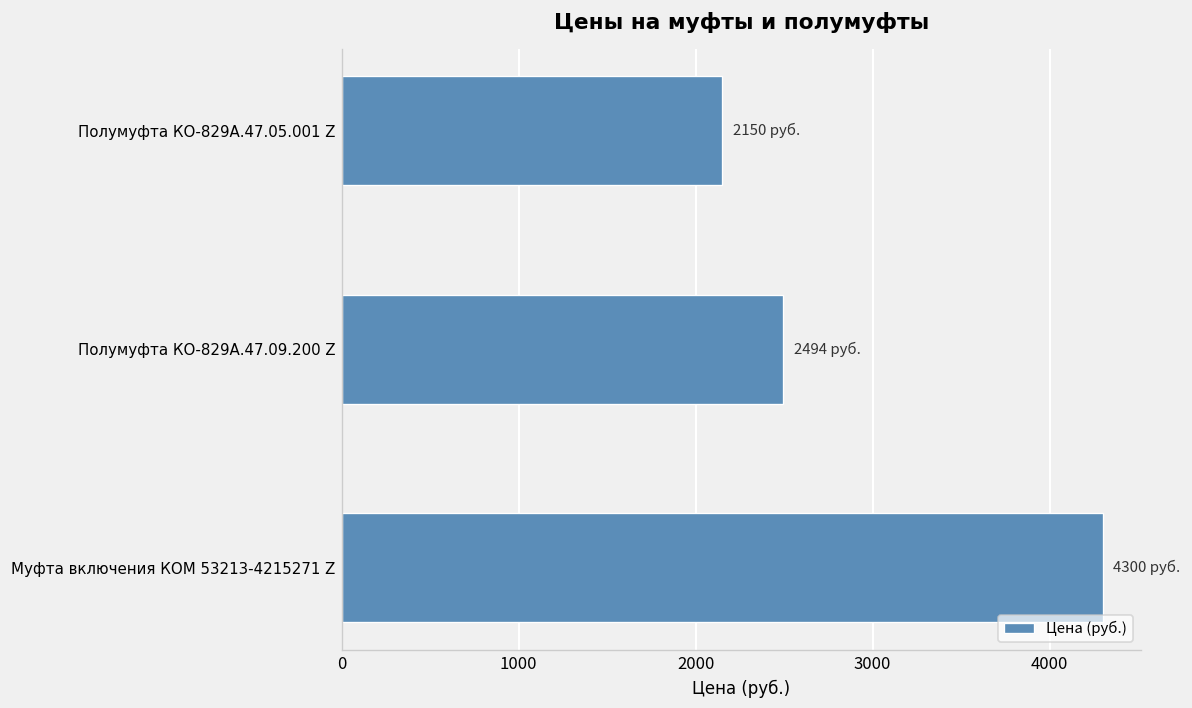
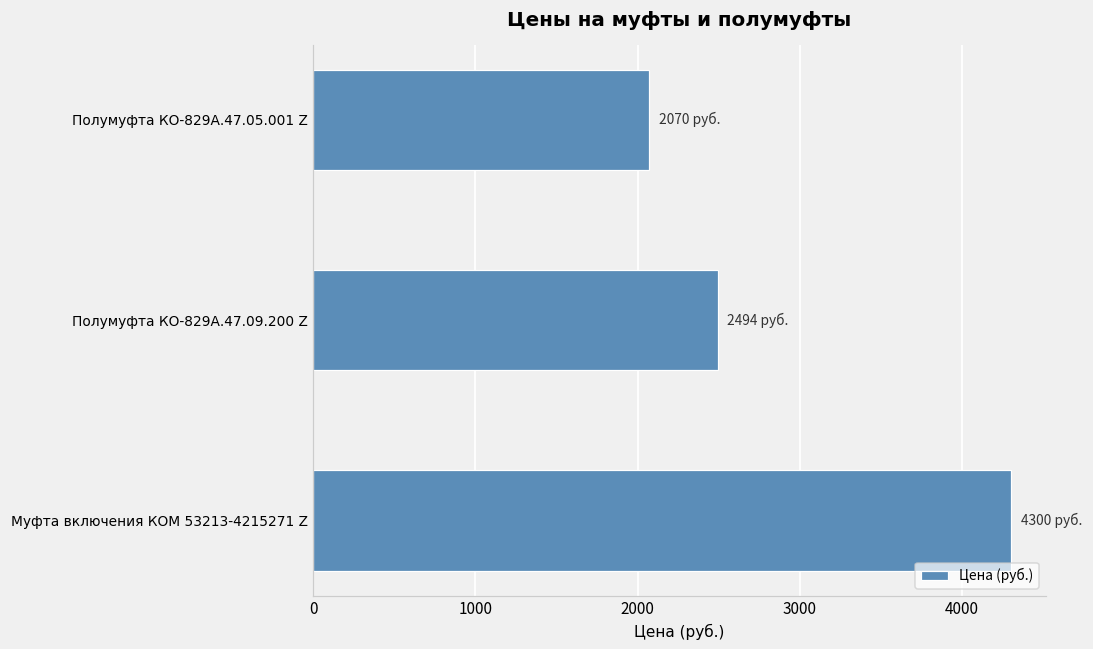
Полумуфта КО-829А.47.05.001 Z: 2150 -> 2070
